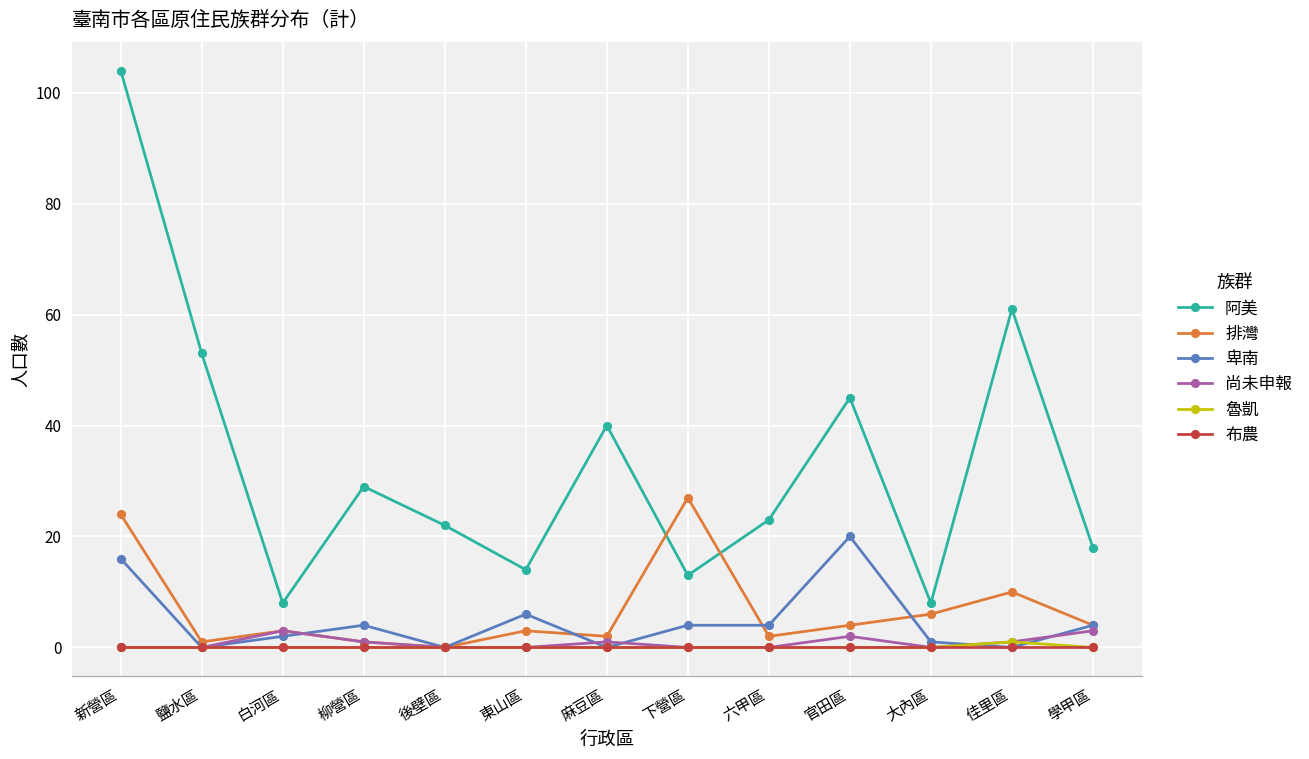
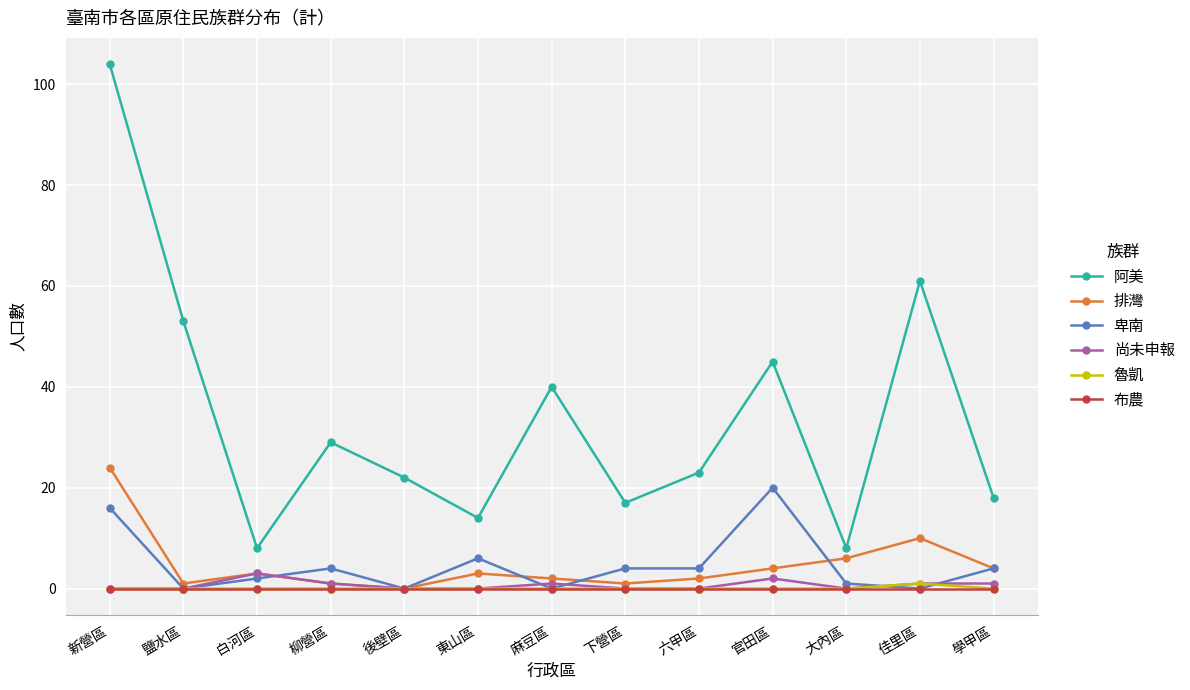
阿美, 下營區: 13 -> 17
排灣, 下營區: 27 -> 1
尚未申報, 學甲區: 3 -> 1
